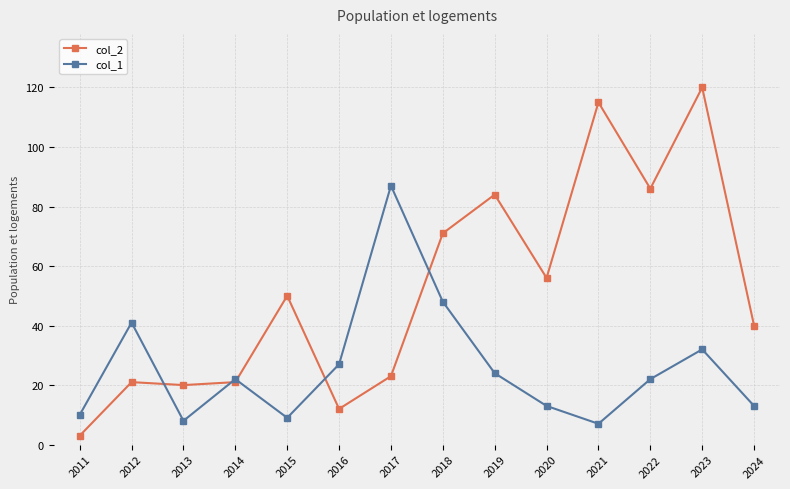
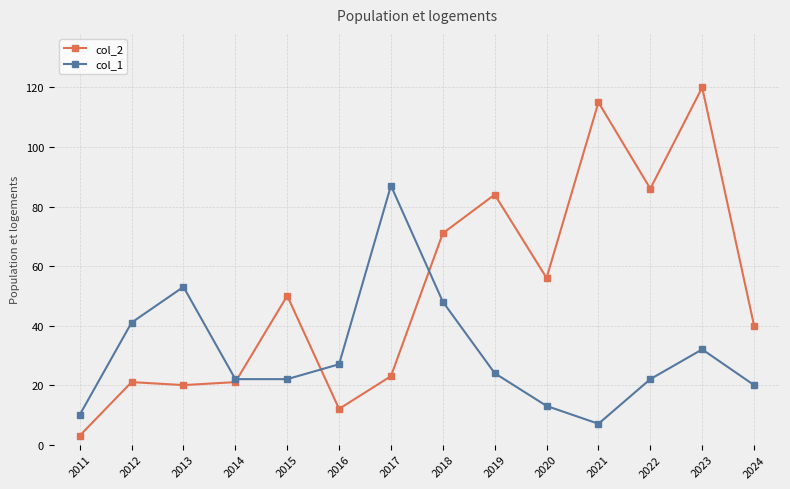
col_1, 2013: 8 -> 53
col_1, 2015: 9 -> 22
col_1, 2024: 13 -> 20
